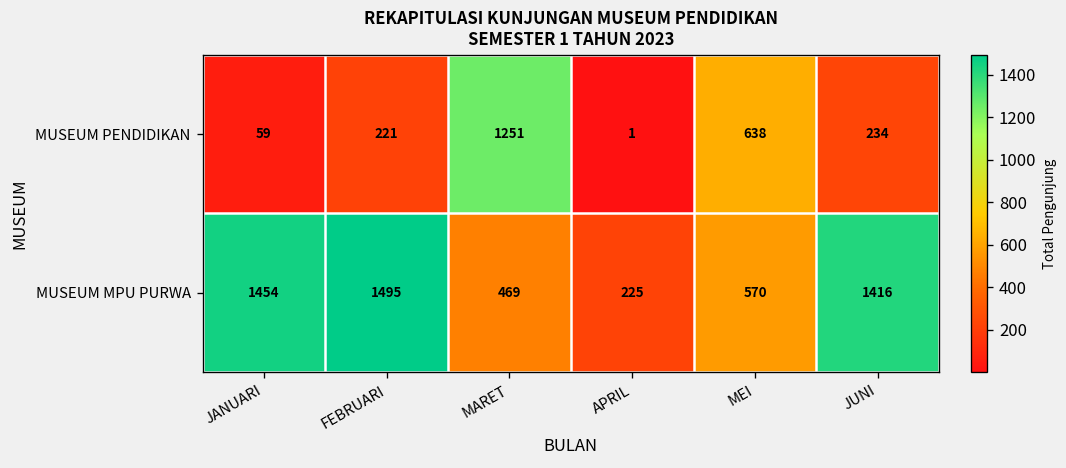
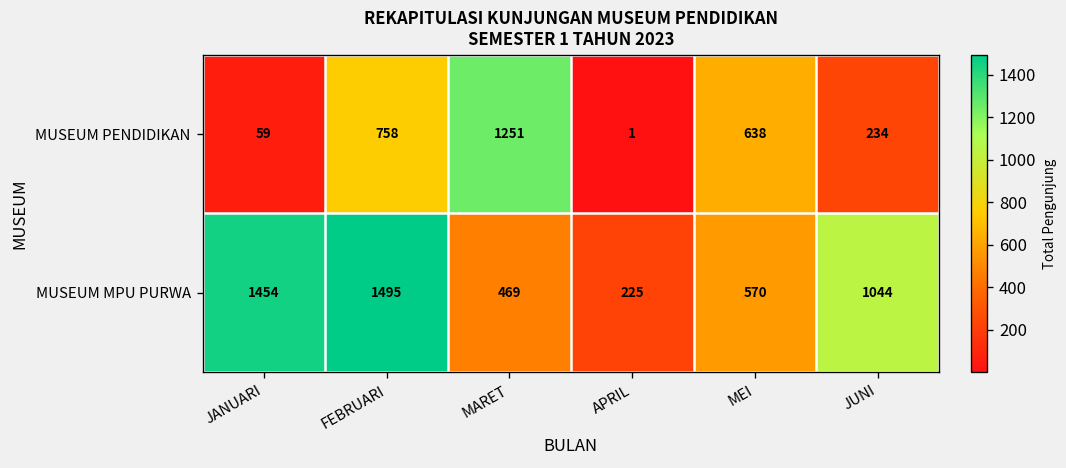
MUSEUM PENDIDIKAN, FEBRUARI: 221 -> 758
MUSEUM MPU PURWA, JUNI: 1416 -> 1044
